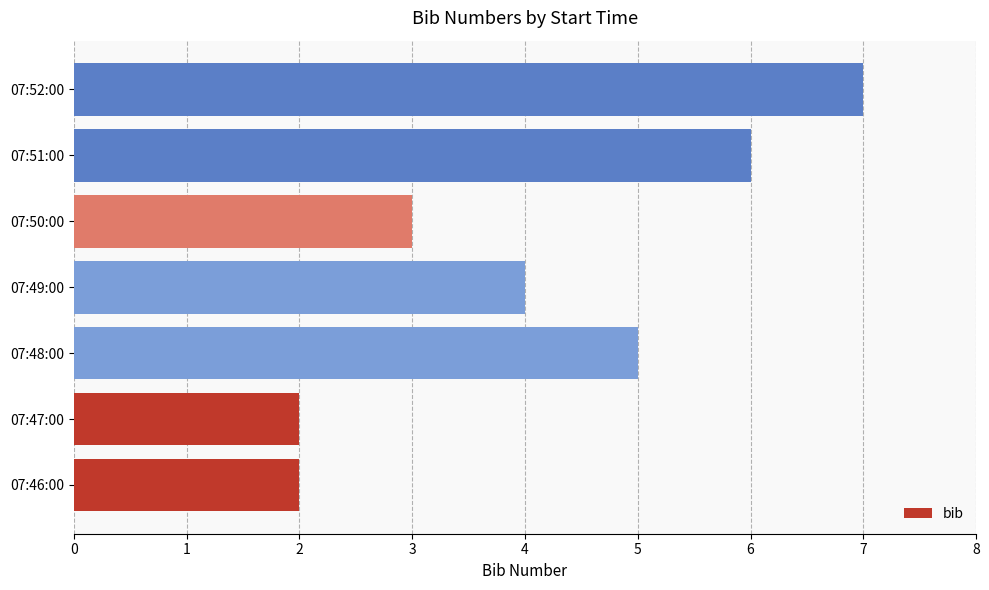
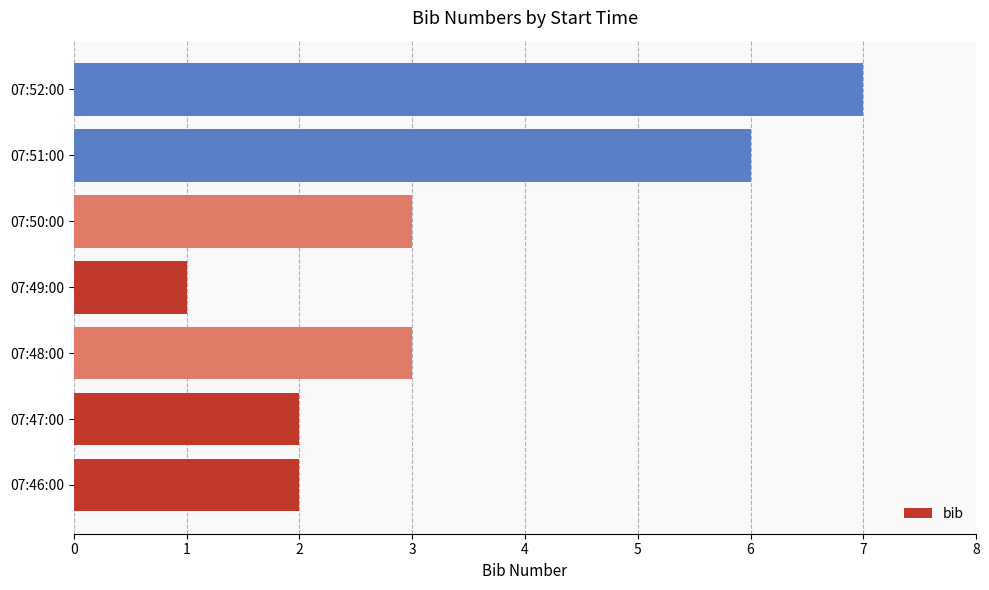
07:49:00: 4 -> 1
07:48:00: 5 -> 3
